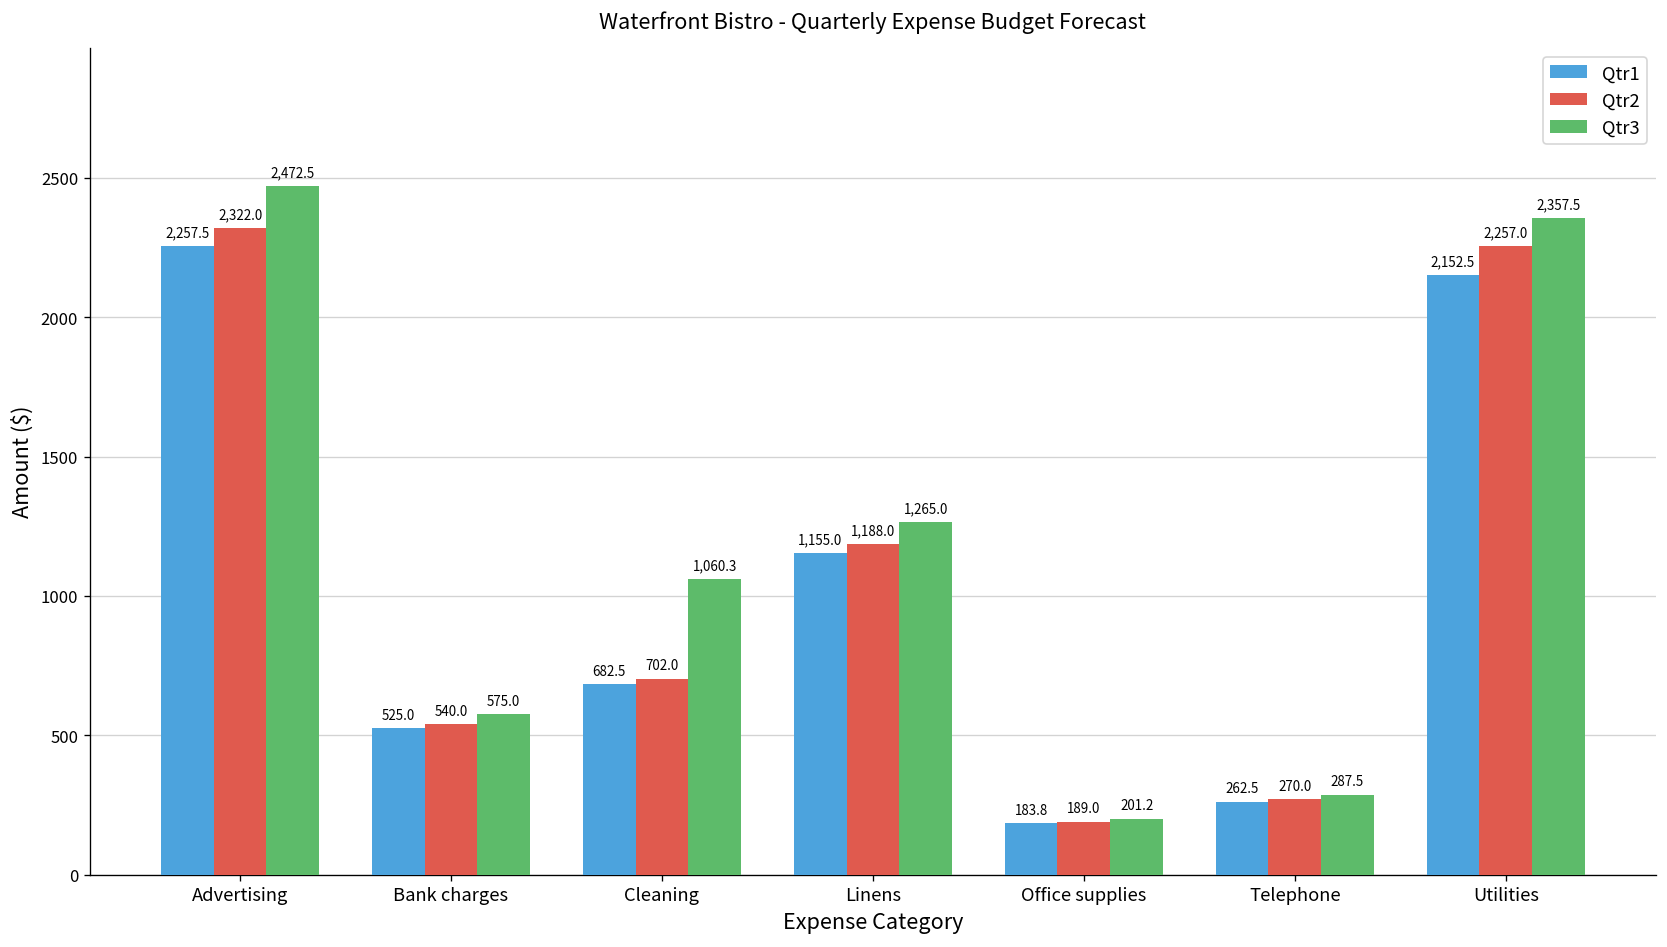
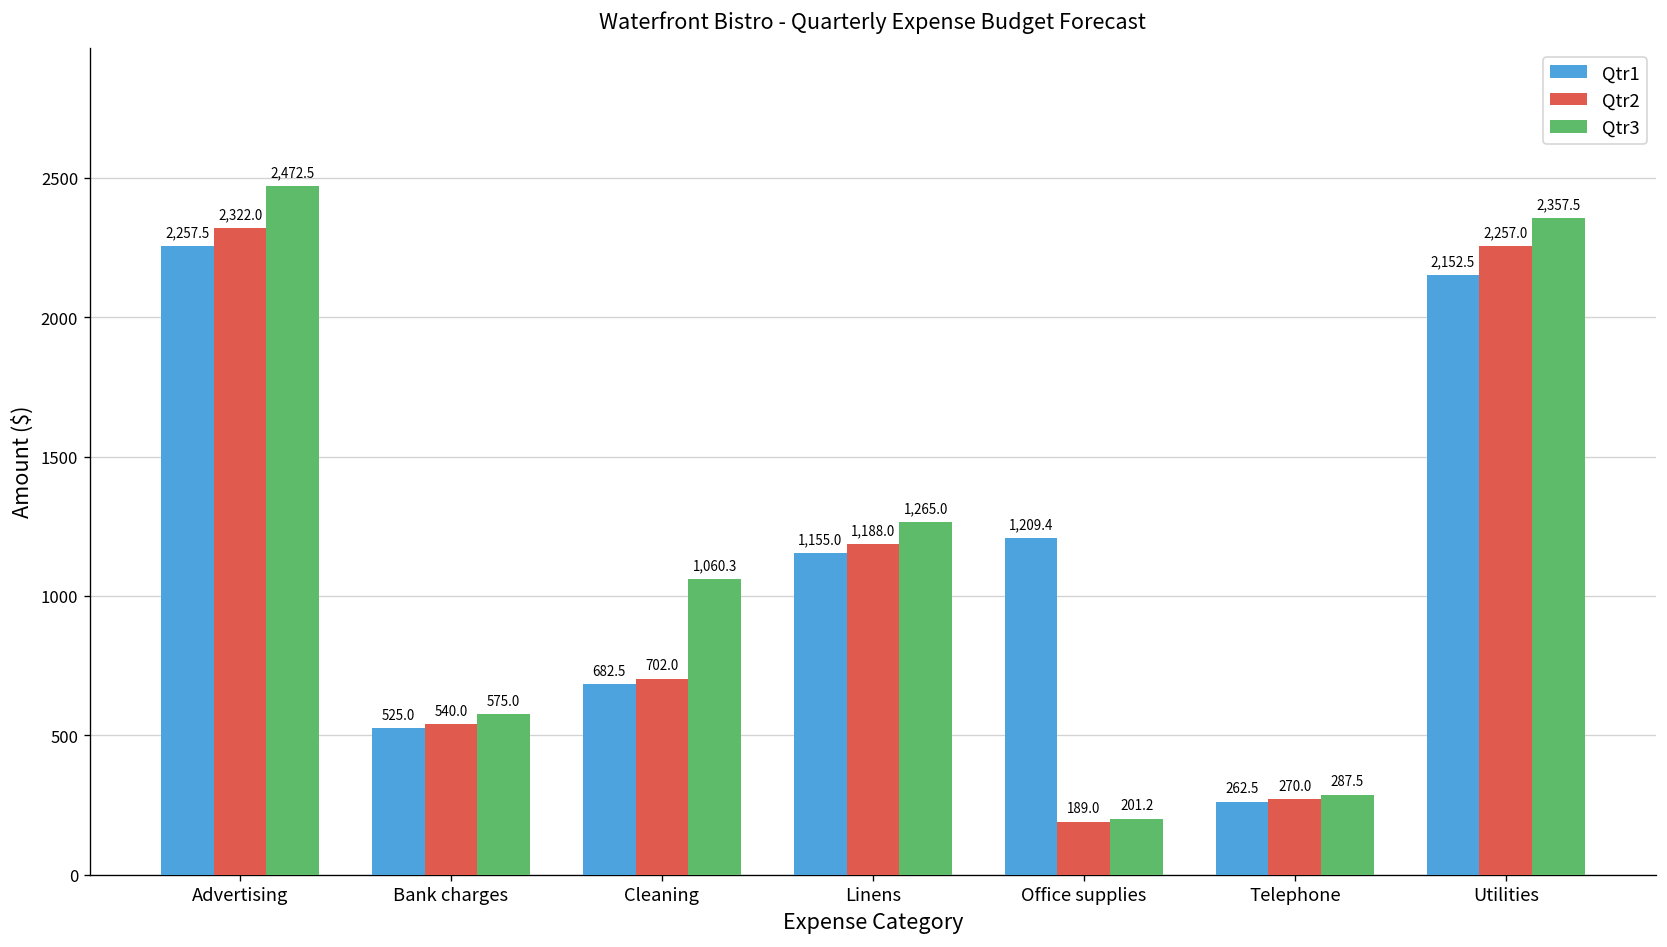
Qtr1, Office supplies: 183.8 -> 1,209.4
